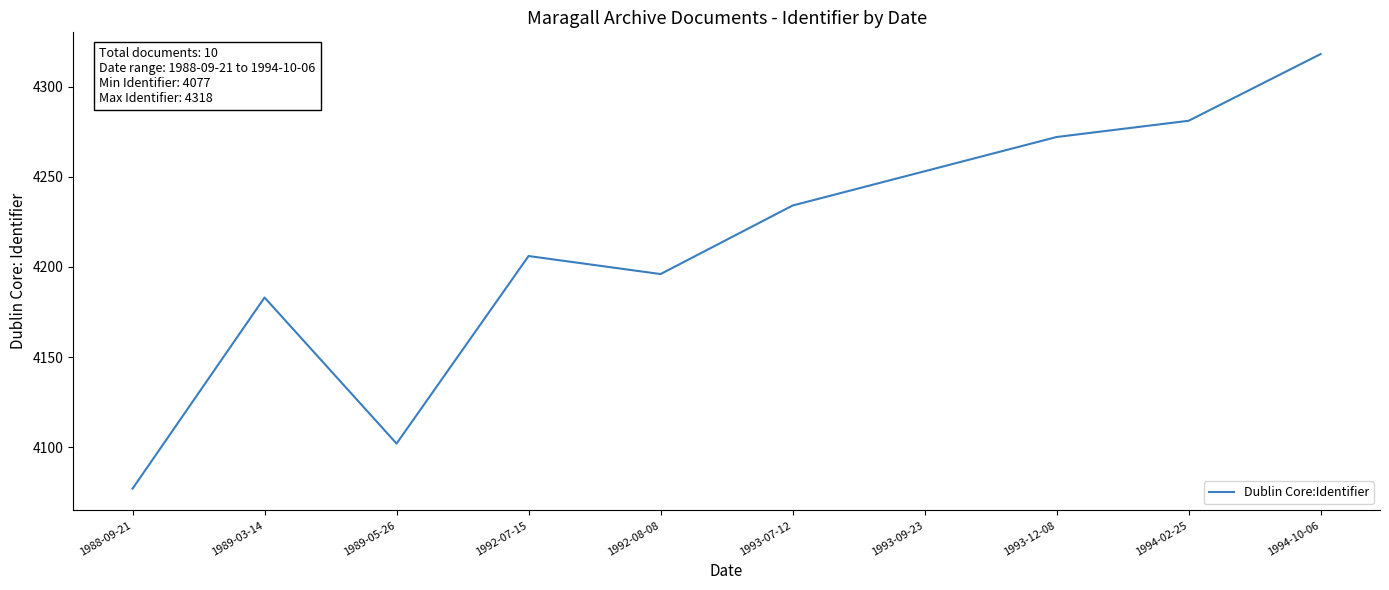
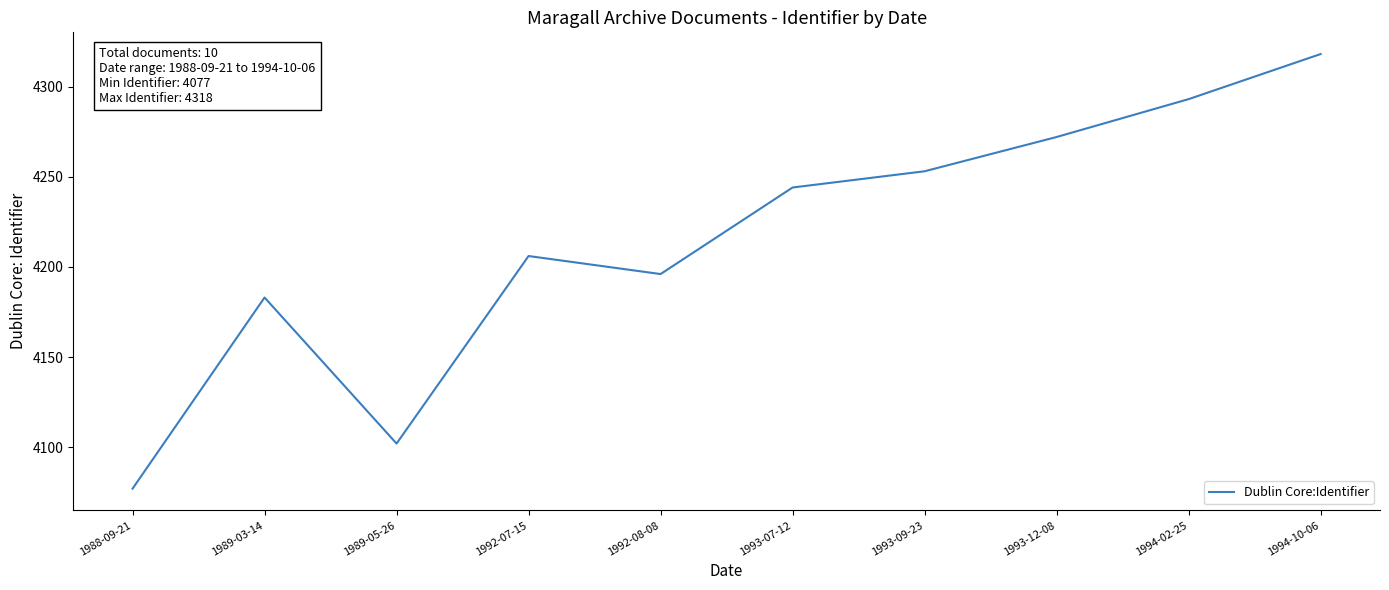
1993-07-12: 4234 -> 4244
1994-02-25: 4281 -> 4293
